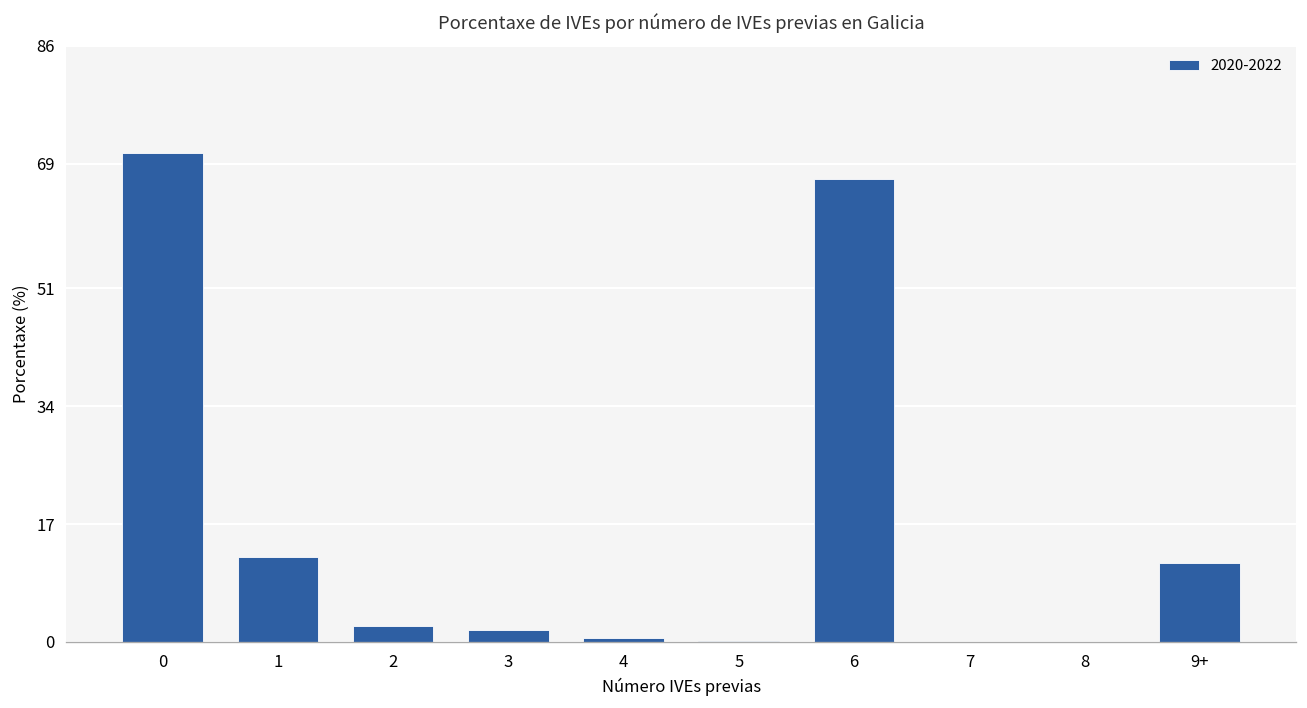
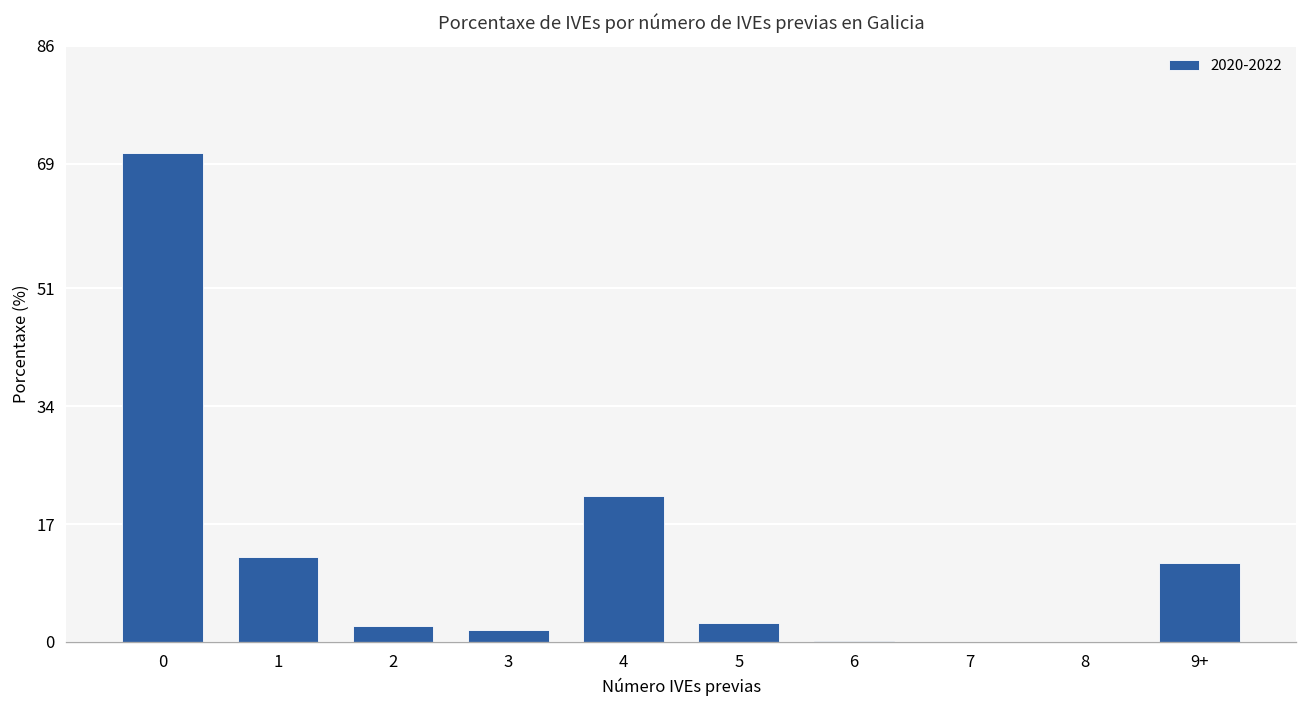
4: 1 -> 21
5: 0 -> 3
6: 67 -> 0
